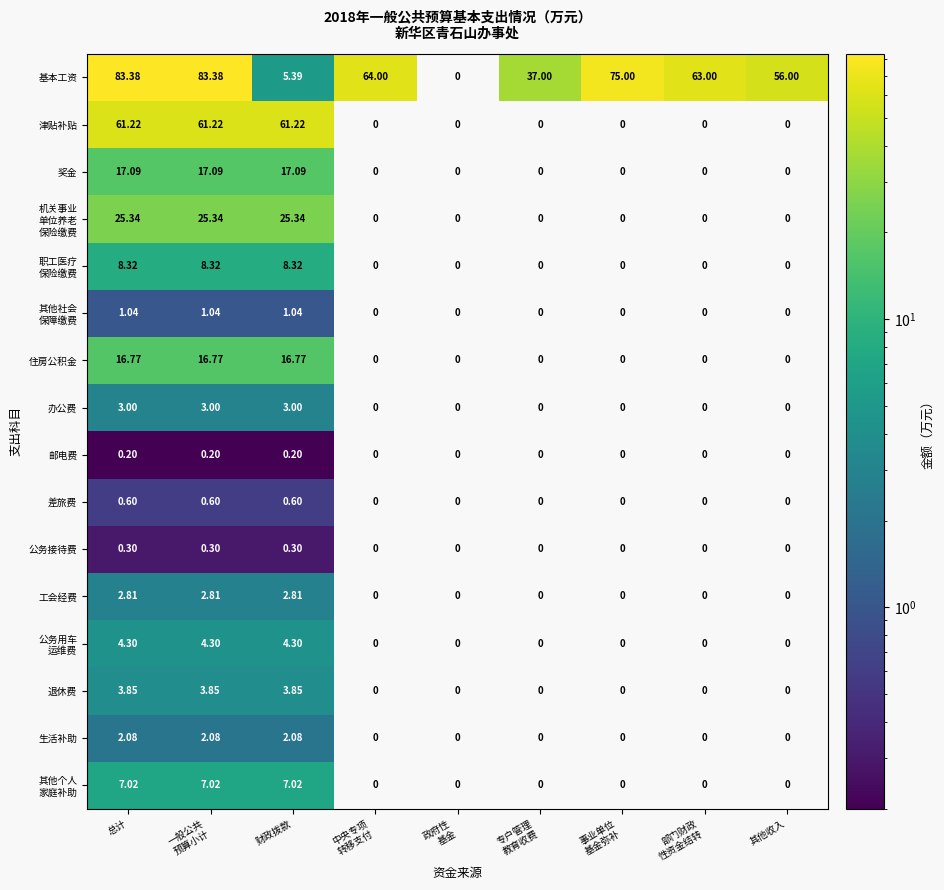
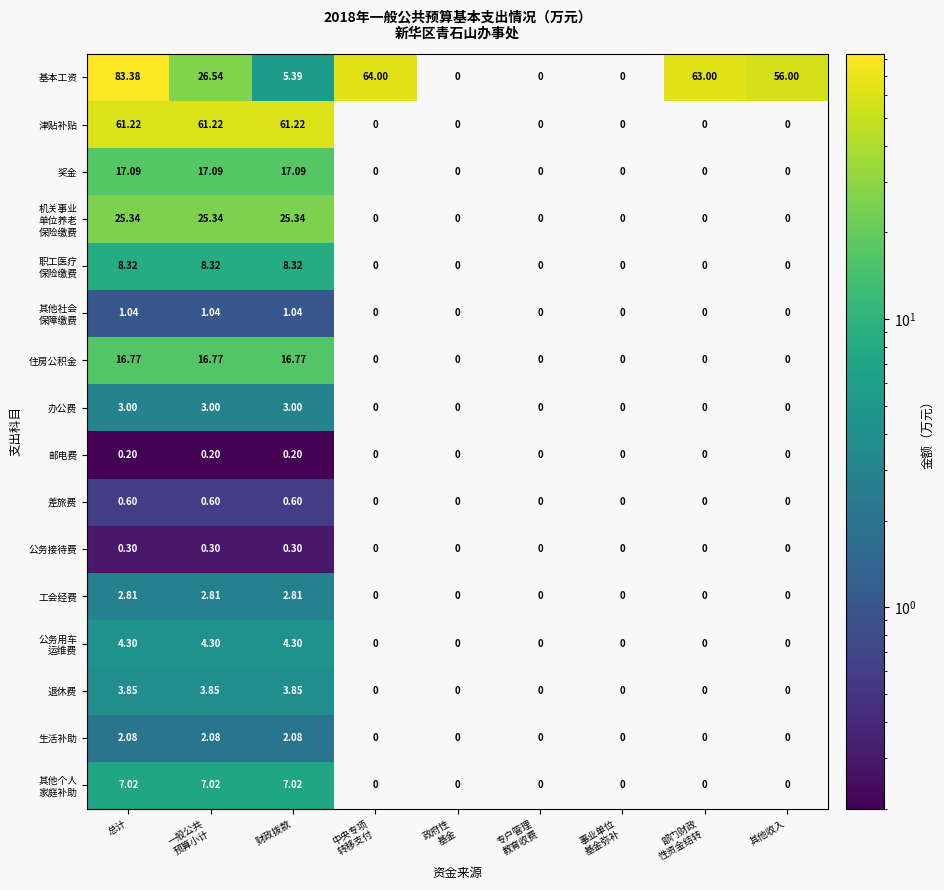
基本工资, 一般公共 预算小计: 83.38 -> 26.54
基本工资, 专户管理 教育收费: 37.00 -> 0
基本工资, 事业单位 基金弥补: 75.00 -> 0
